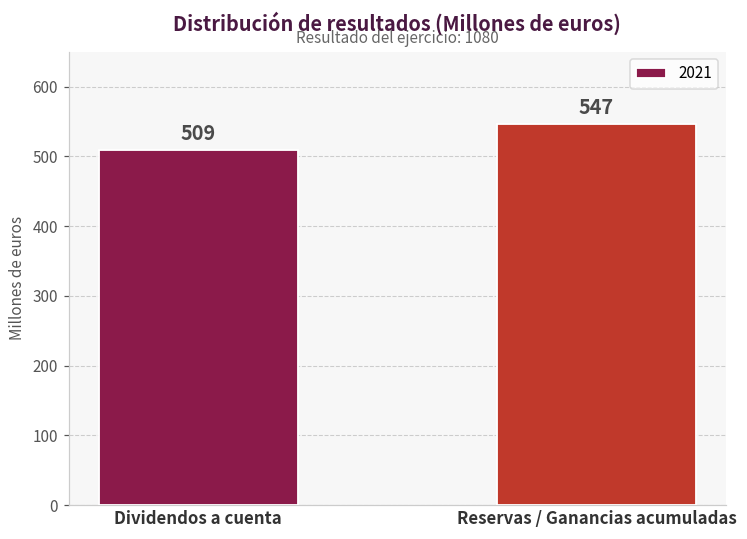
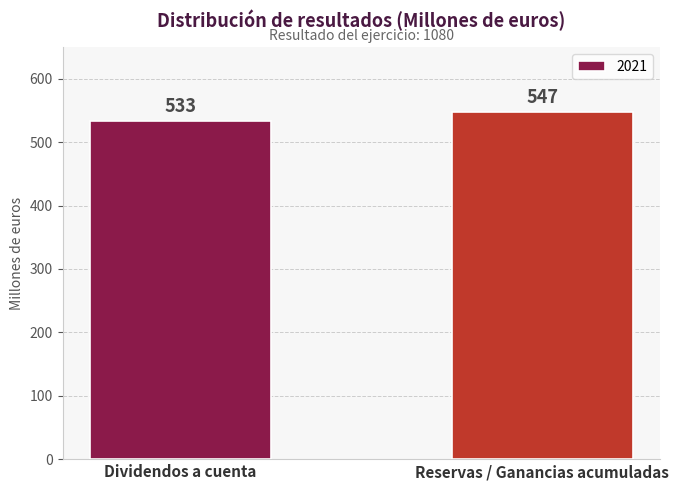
Dividendos a cuenta: 509 -> 533
